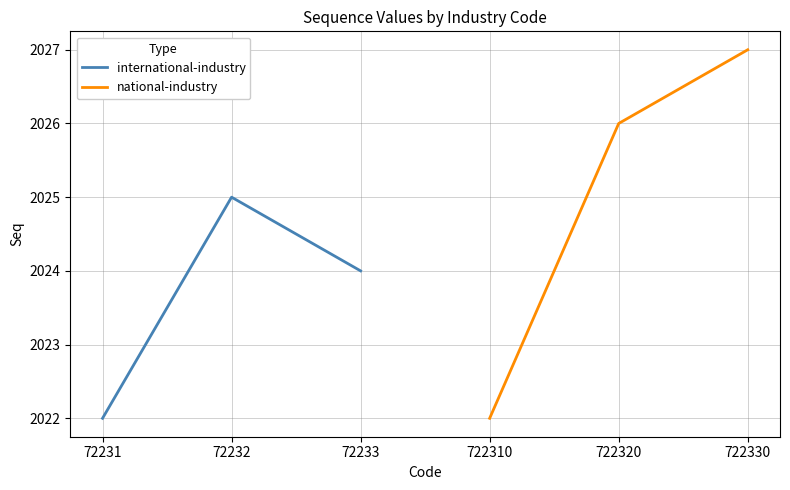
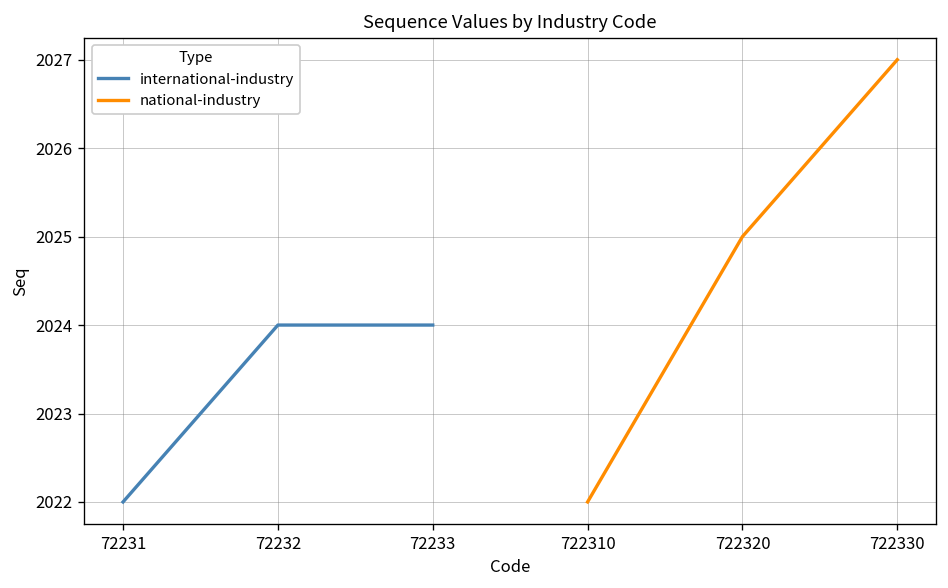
international-industry, 72232: 2025 -> 2024
national-industry, 722320: 2026 -> 2025
